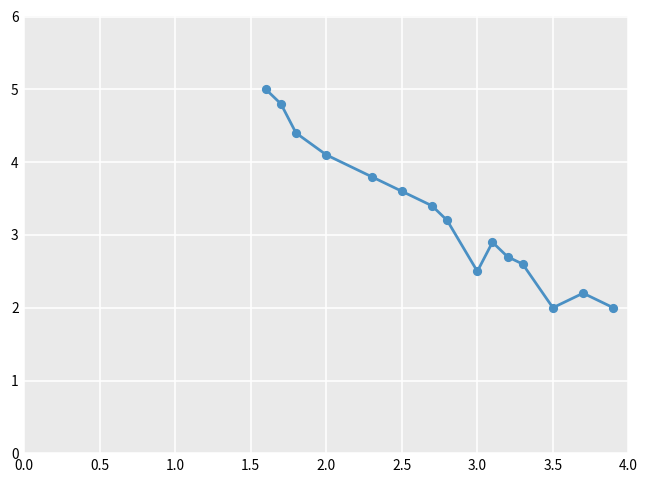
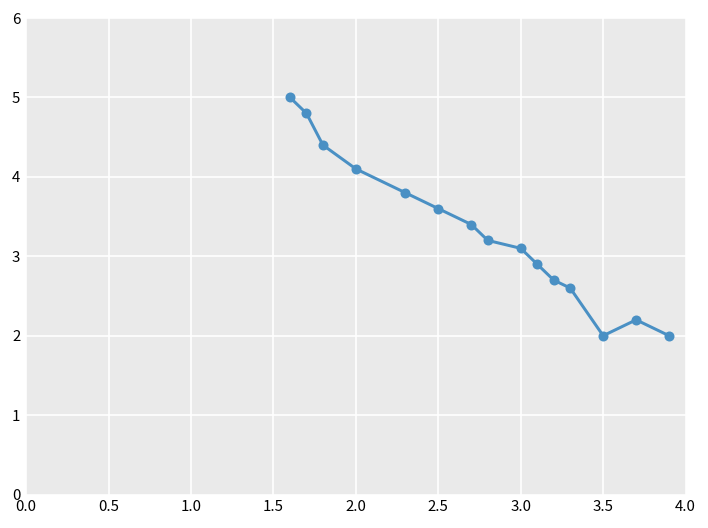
3.0: 2.5 -> 3.1
